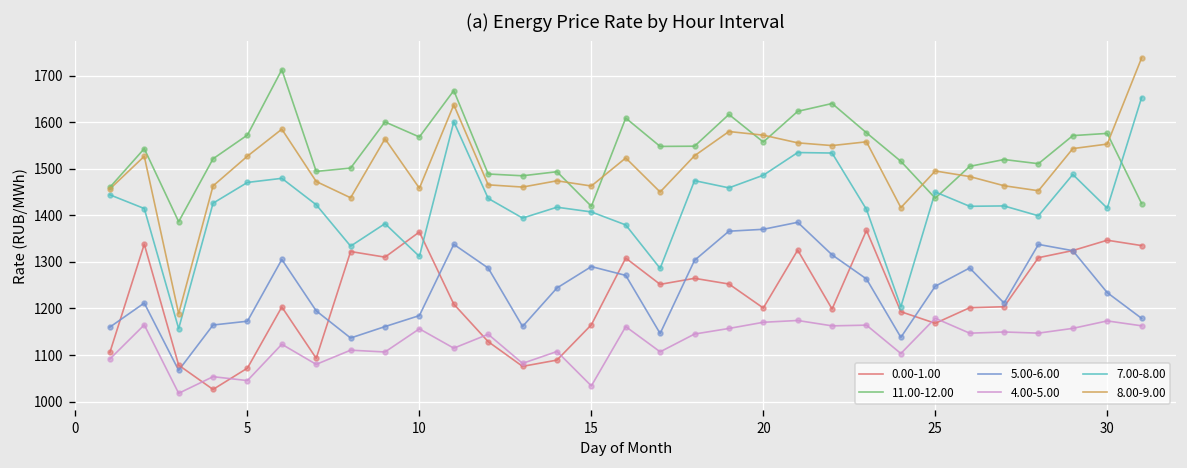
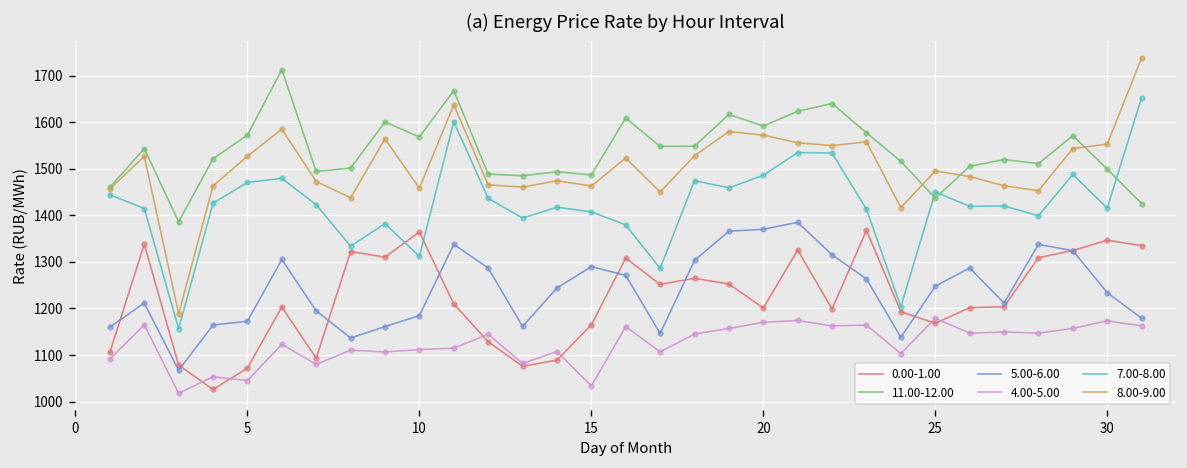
4.00-5.00, 10: 1160 -> 1110
11.00-12.00, 15: 1420 -> 1490
11.00-12.00, 20: 1560 -> 1590
11.00-12.00, 30: 1580 -> 1500
